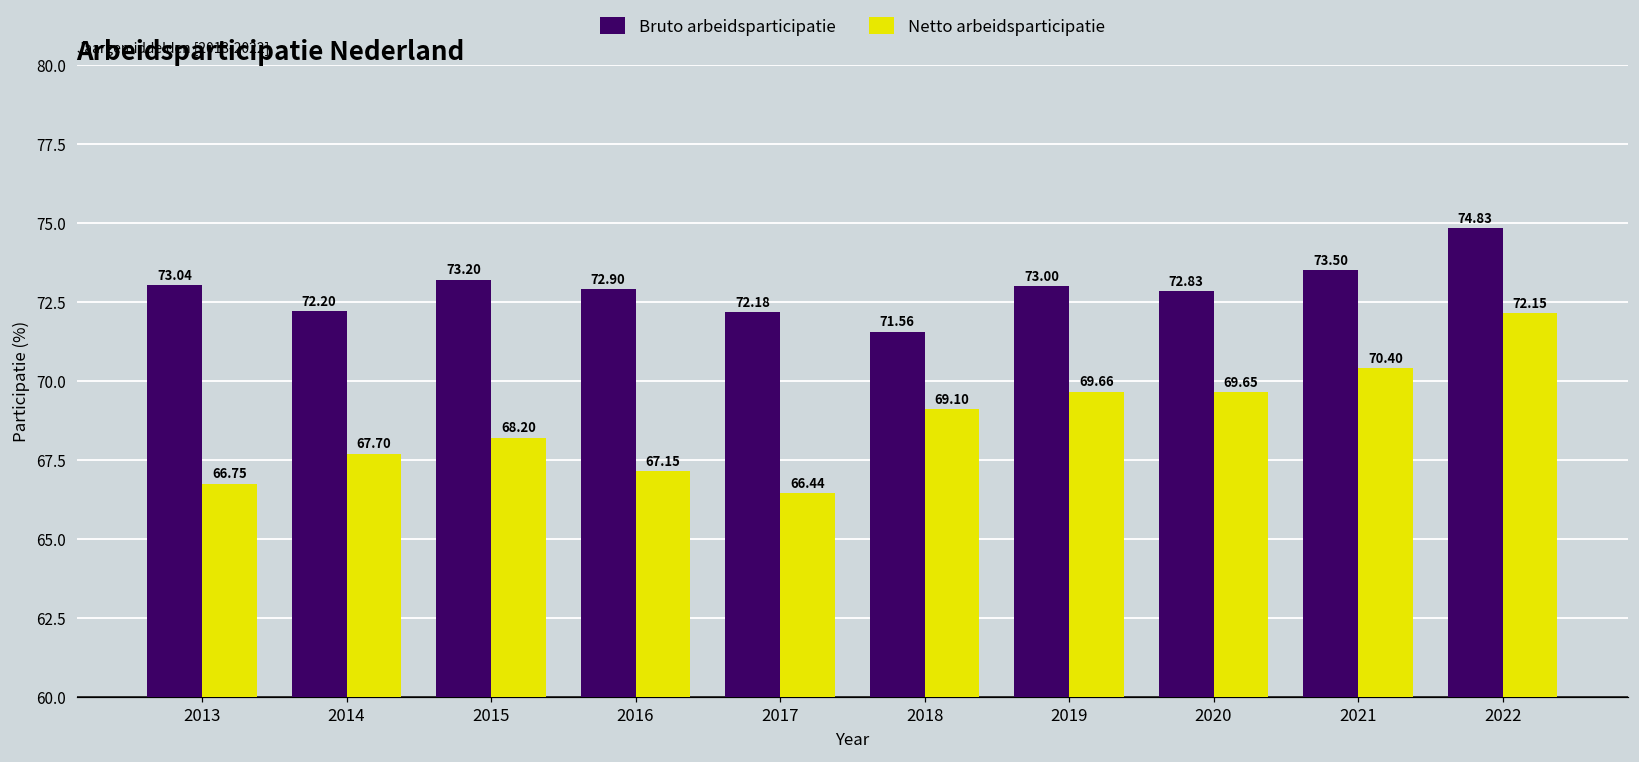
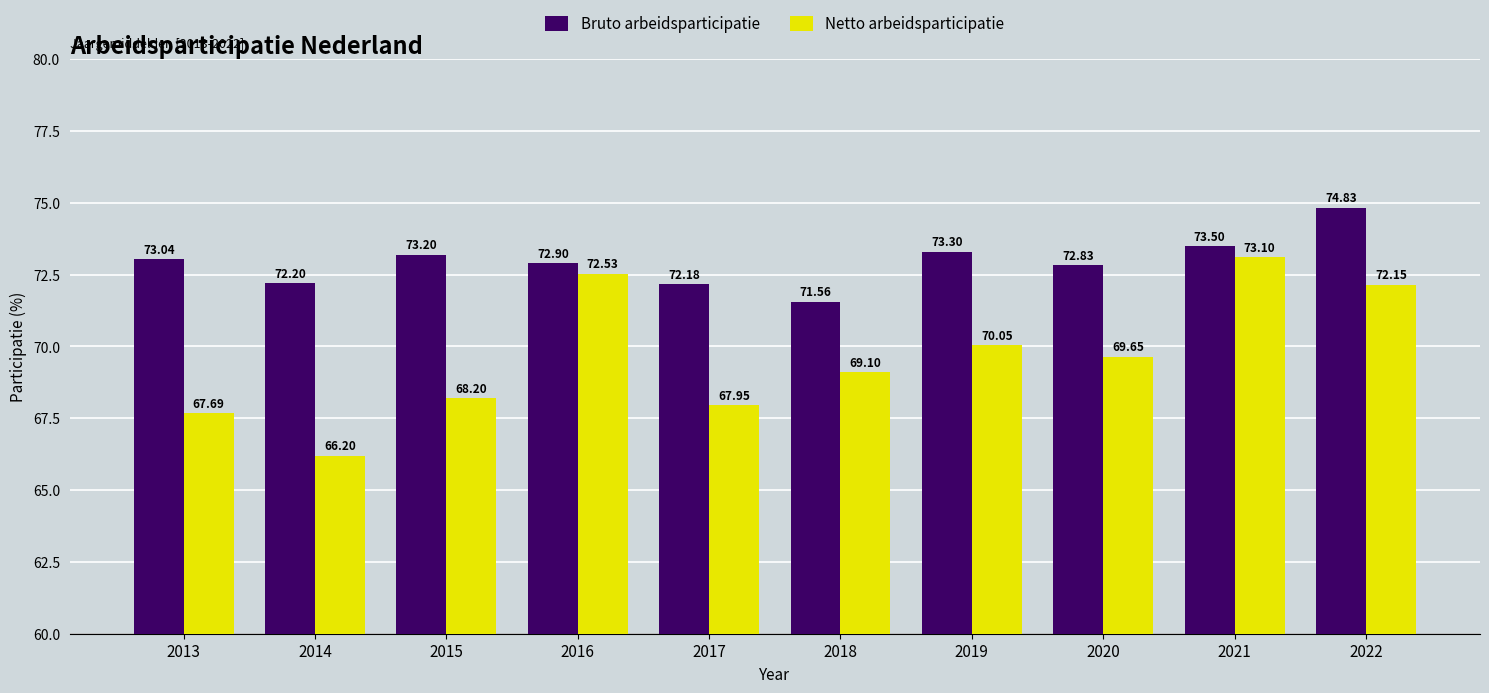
Netto arbeidsparticipatie, 2013: 66.75 -> 67.69
Netto arbeidsparticipatie, 2014: 67.70 -> 66.20
Netto arbeidsparticipatie, 2016: 67.15 -> 72.53
Netto arbeidsparticipatie, 2017: 66.44 -> 67.95
Bruto arbeidsparticipatie, 2019: 73.00 -> 73.30
Netto arbeidsparticipatie, 2019: 69.66 -> 70.05
Netto arbeidsparticipatie, 2021: 70.40 -> 73.10
